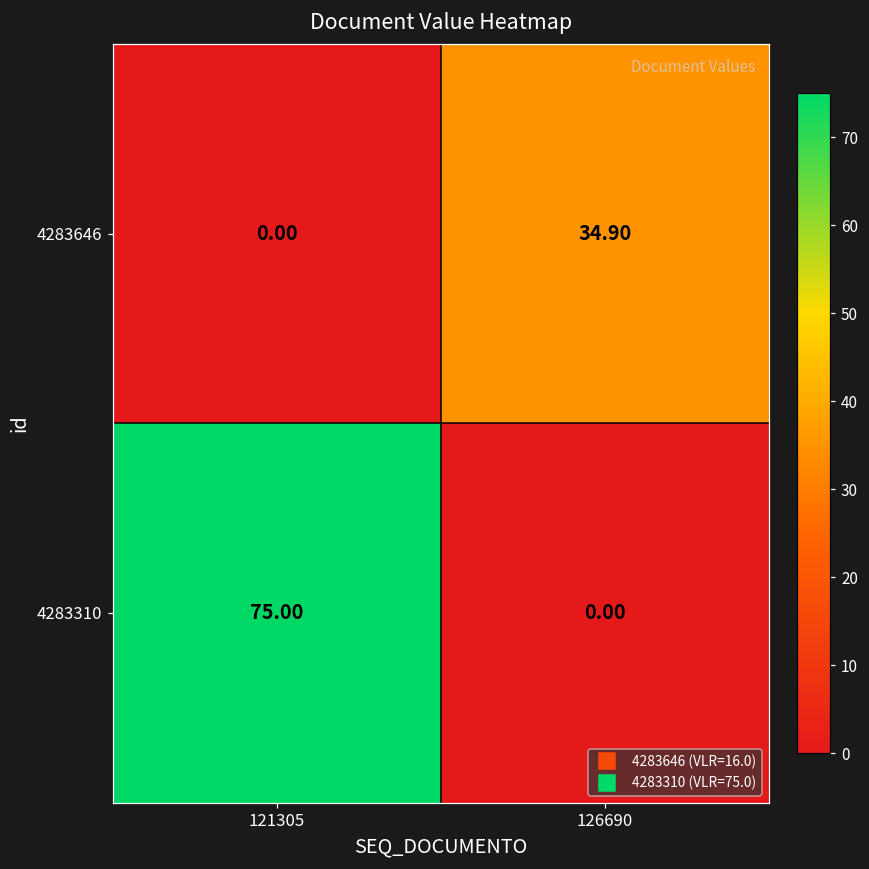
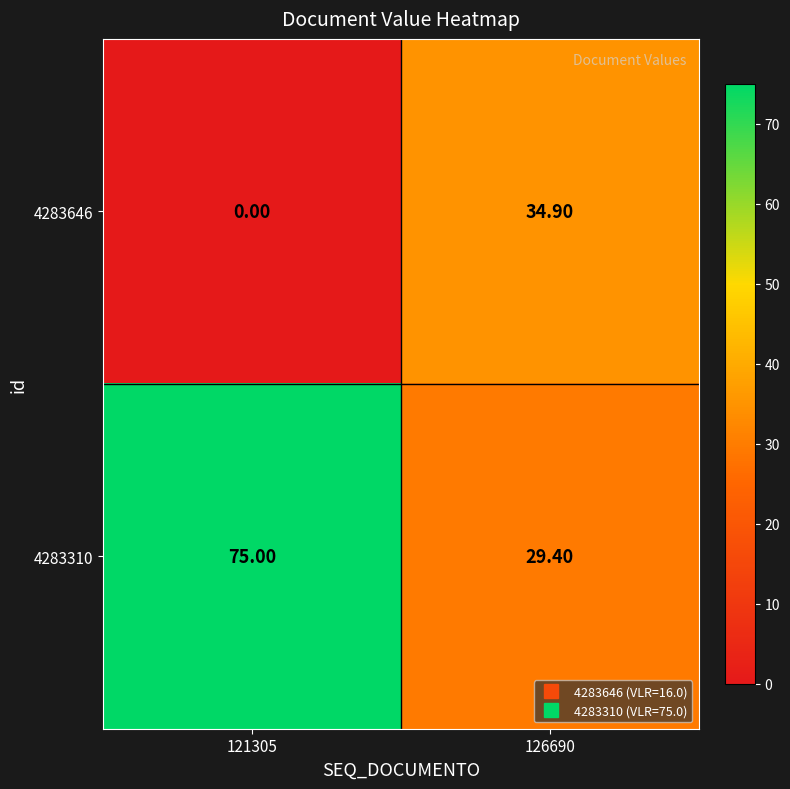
4283310, 126690: 0.00 -> 29.40
